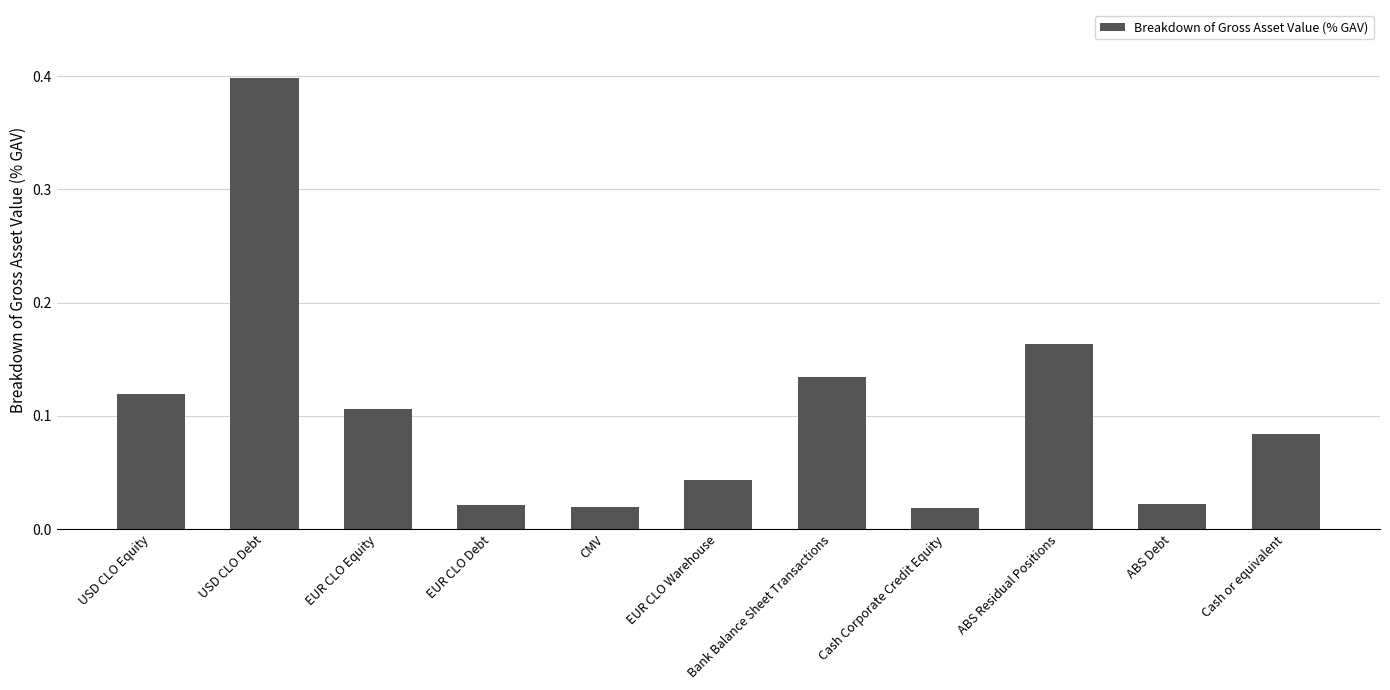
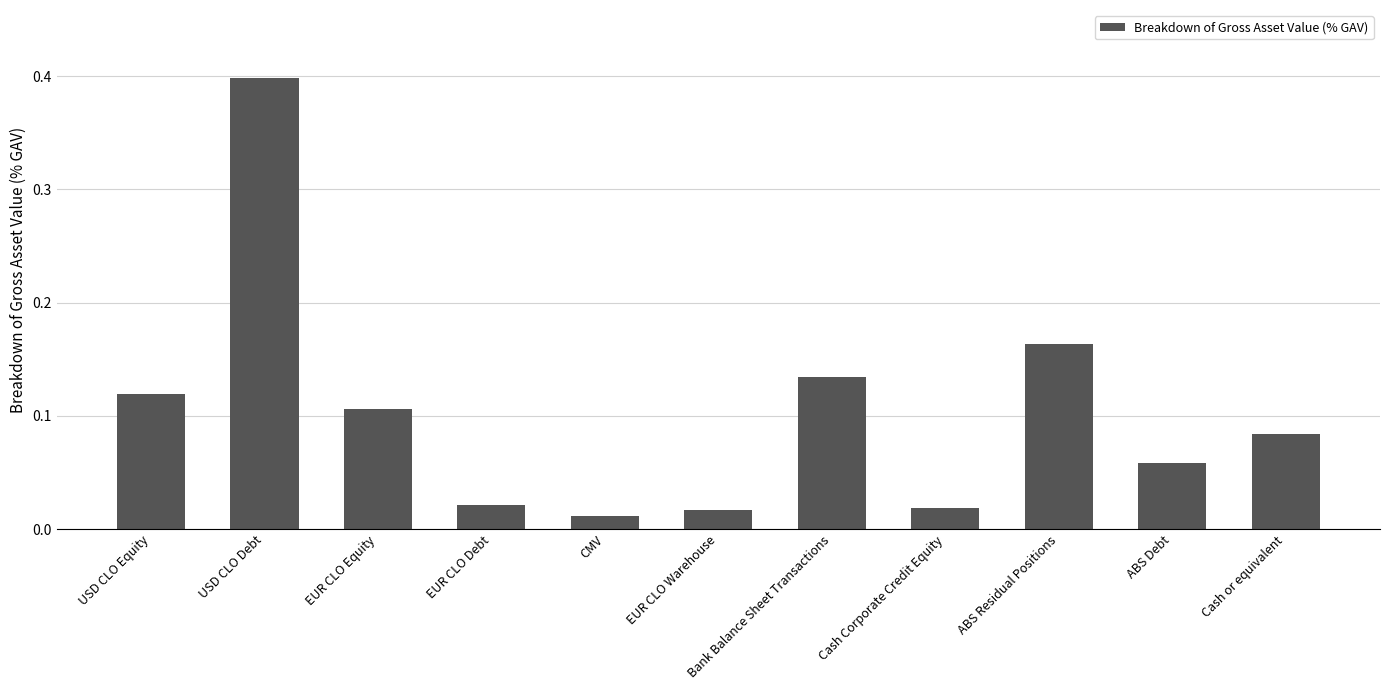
CMV: 0.019 -> 0.012
EUR CLO Warehouse: 0.043 -> 0.017
ABS Debt: 0.022 -> 0.058
